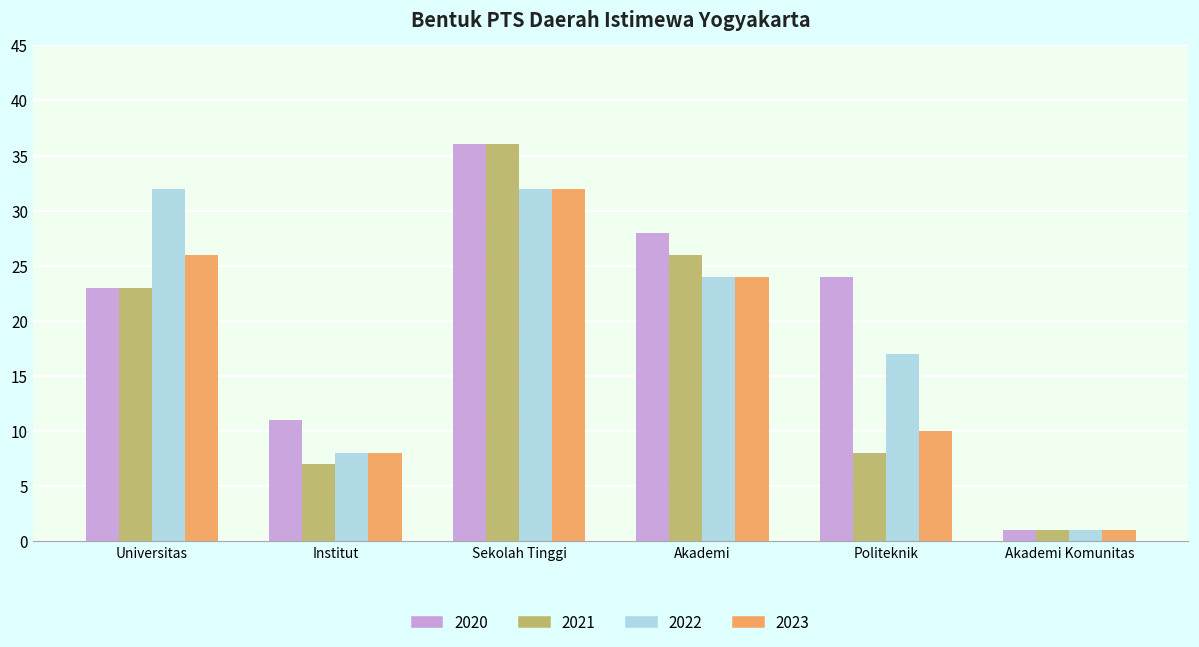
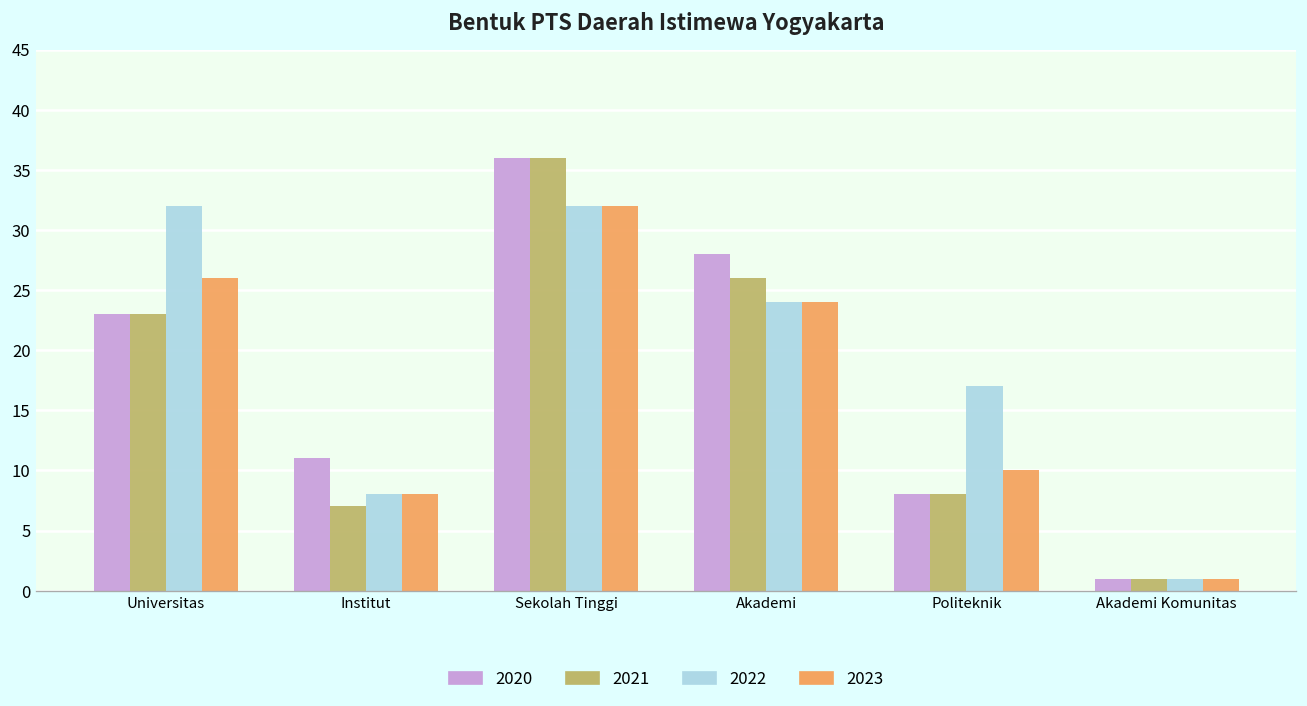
2020, Politeknik: 24 -> 8
